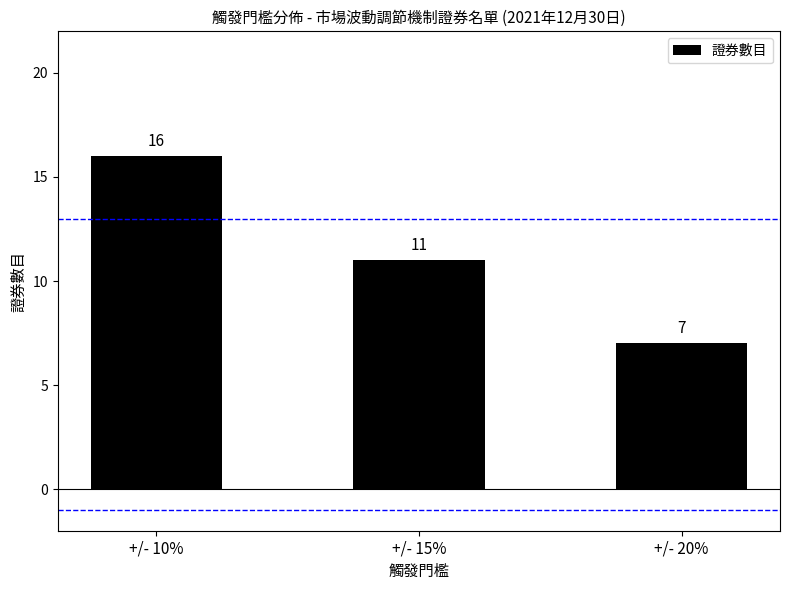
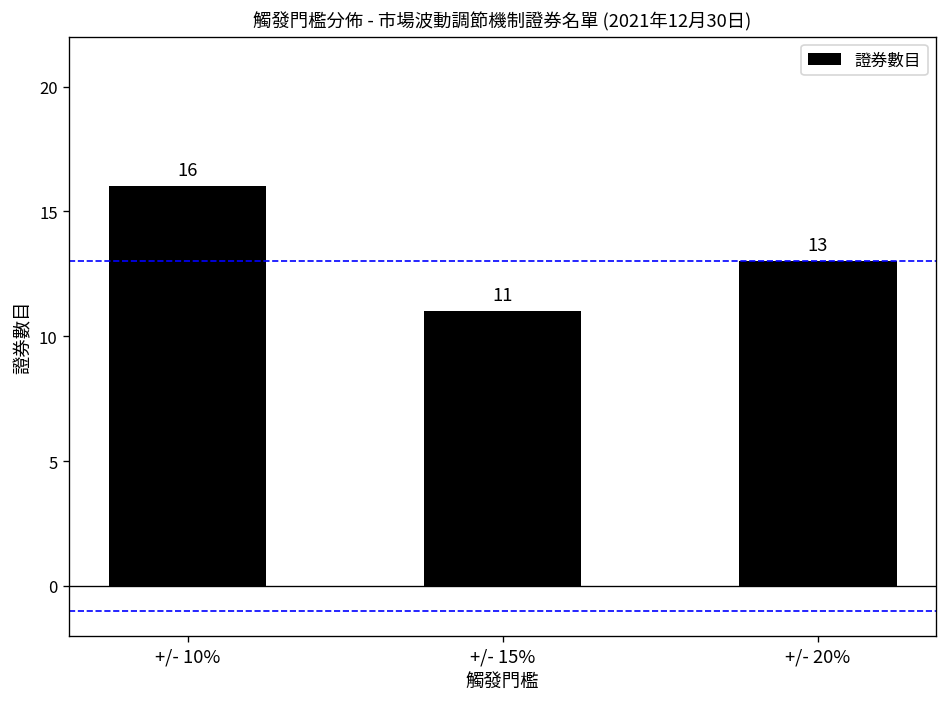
+/- 20%: 7 -> 13
